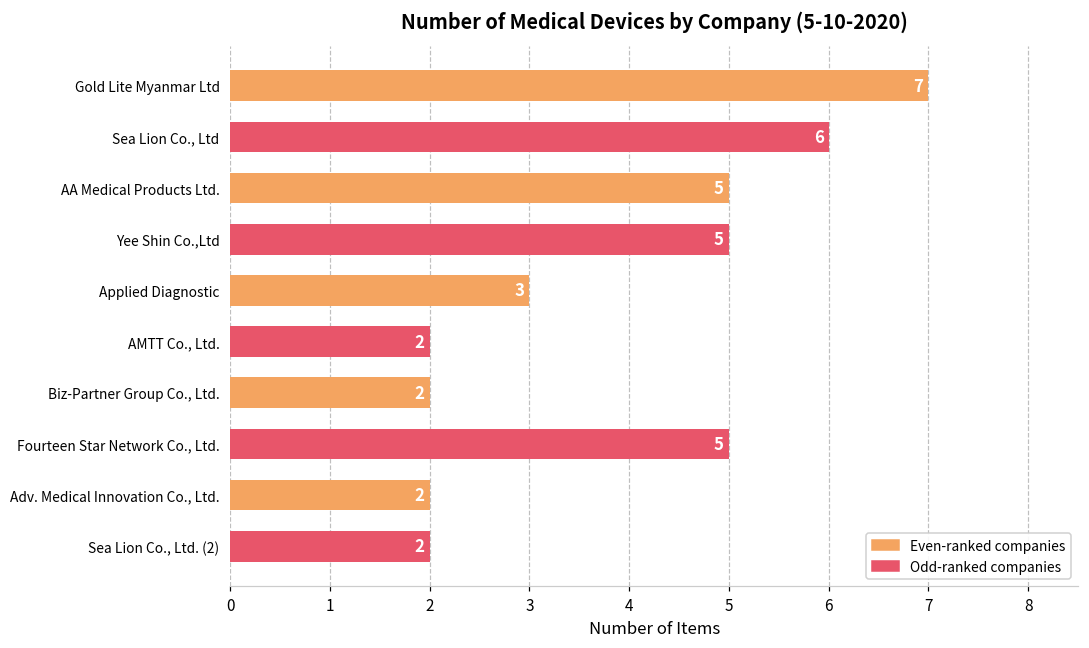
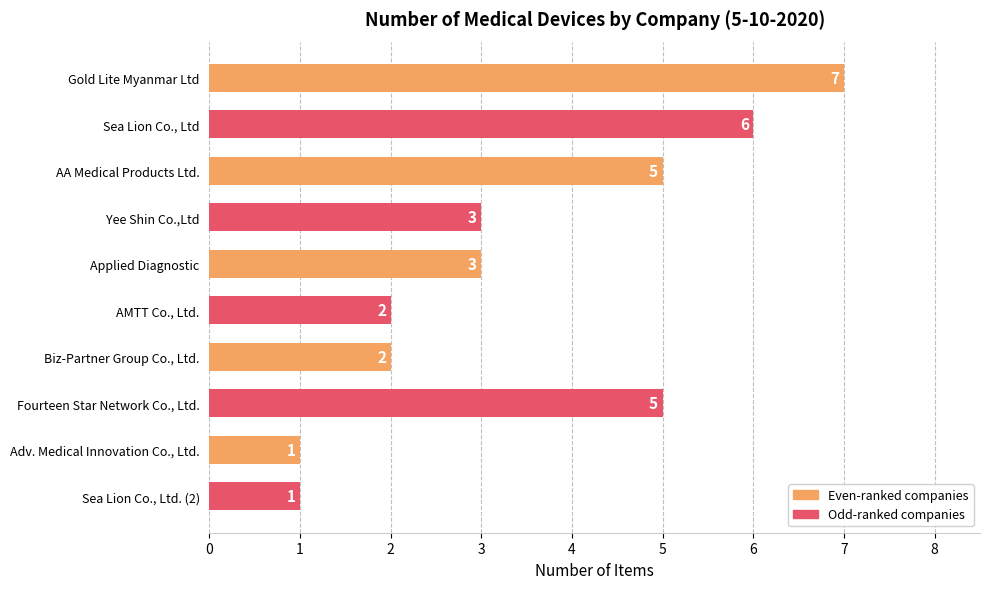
Yee Shin Co.,Ltd: 5 -> 3
Adv. Medical Innovation Co., Ltd.: 2 -> 1
Sea Lion Co., Ltd. (2): 2 -> 1
